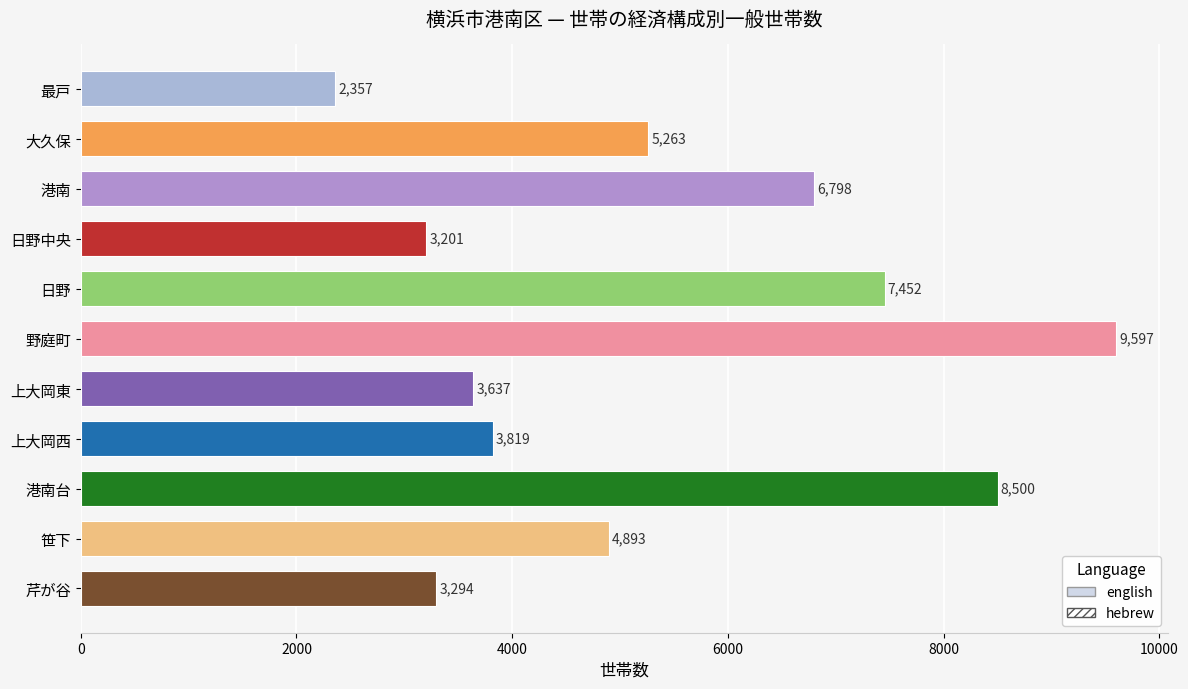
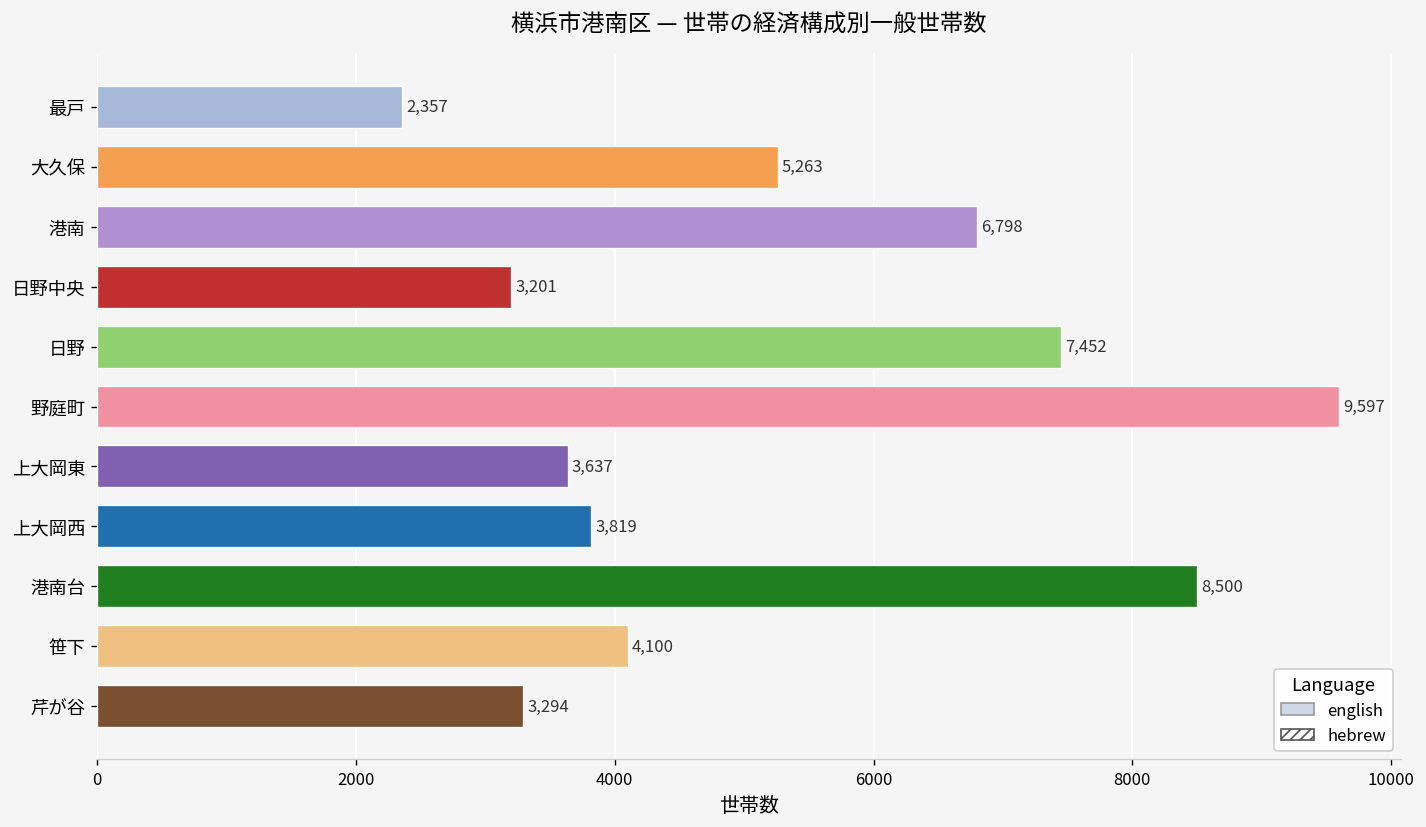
笹下: 4,893 -> 4,100
